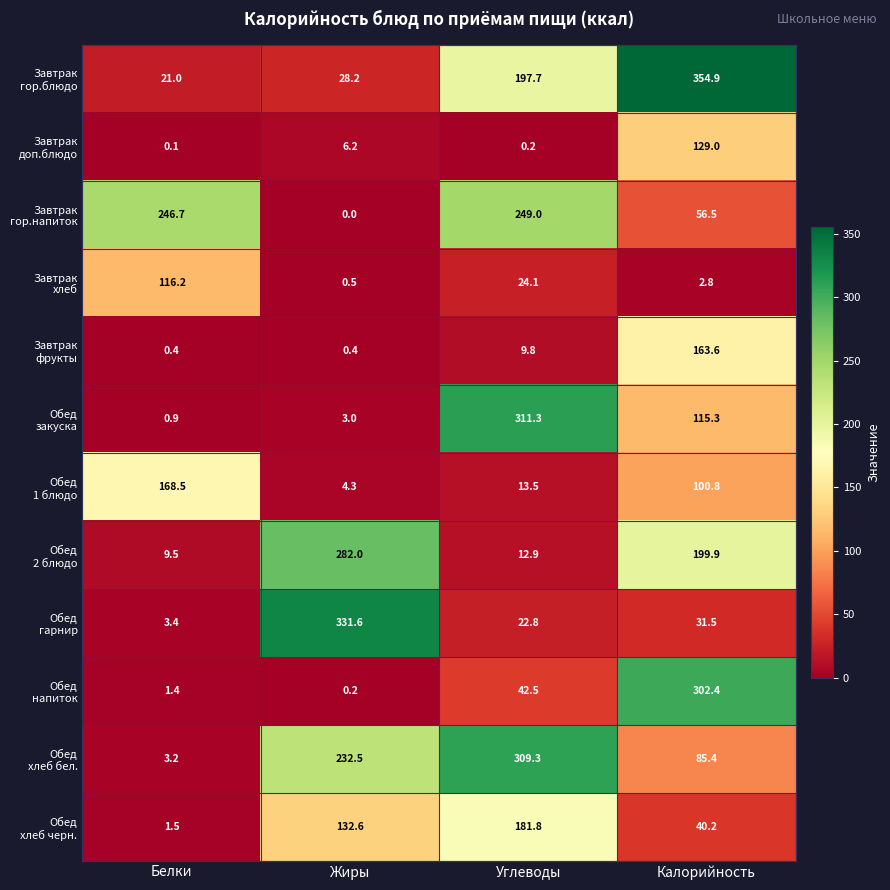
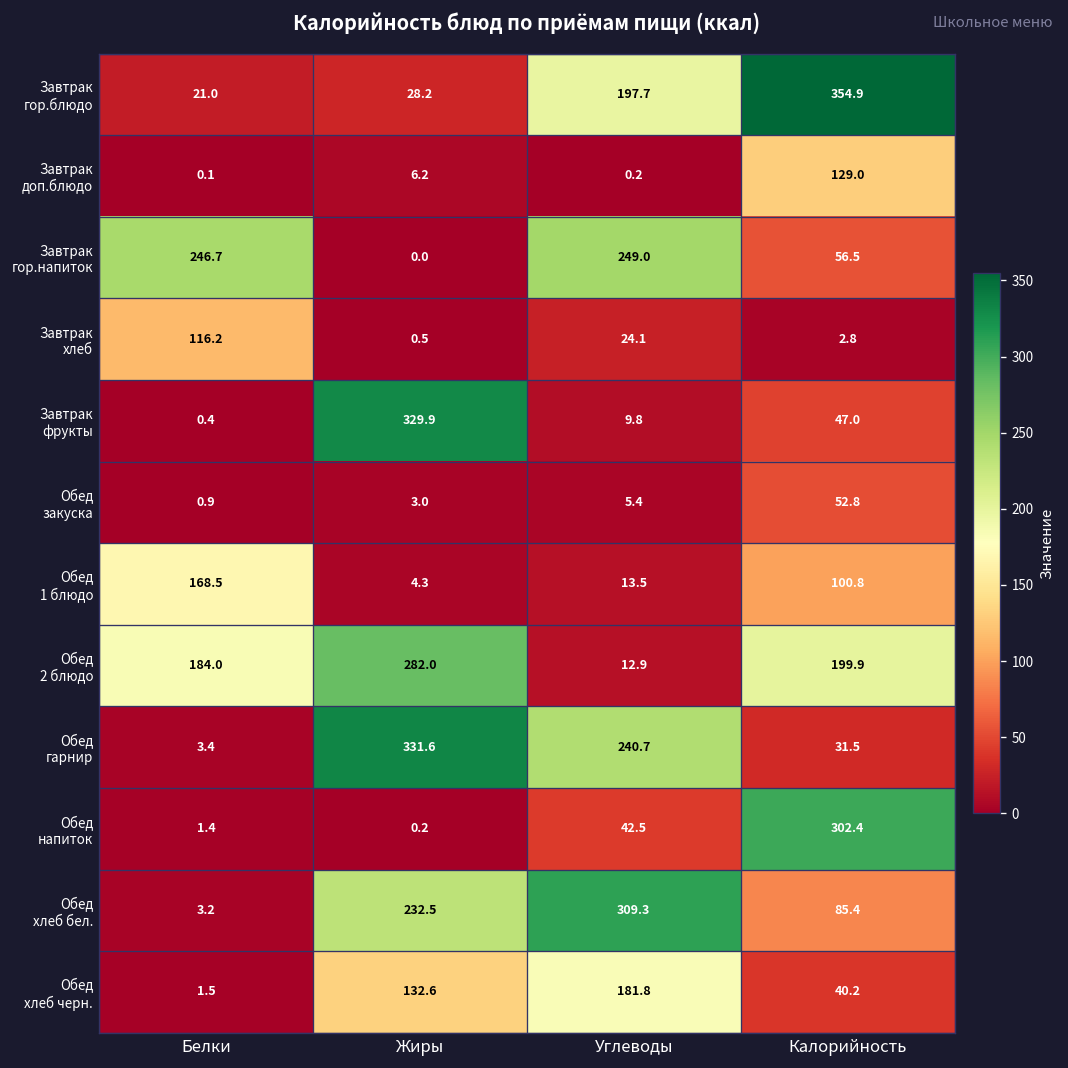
Завтрак фрукты, Жиры: 0.4 -> 329.9
Завтрак фрукты, Калорийность: 163.6 -> 47.0
Обед закуска, Углеводы: 311.3 -> 5.4
Обед закуска, Калорийность: 115.3 -> 52.8
Обед 2 блюдо, Белки: 9.5 -> 184.0
Обед гарнир, Углеводы: 22.8 -> 240.7
